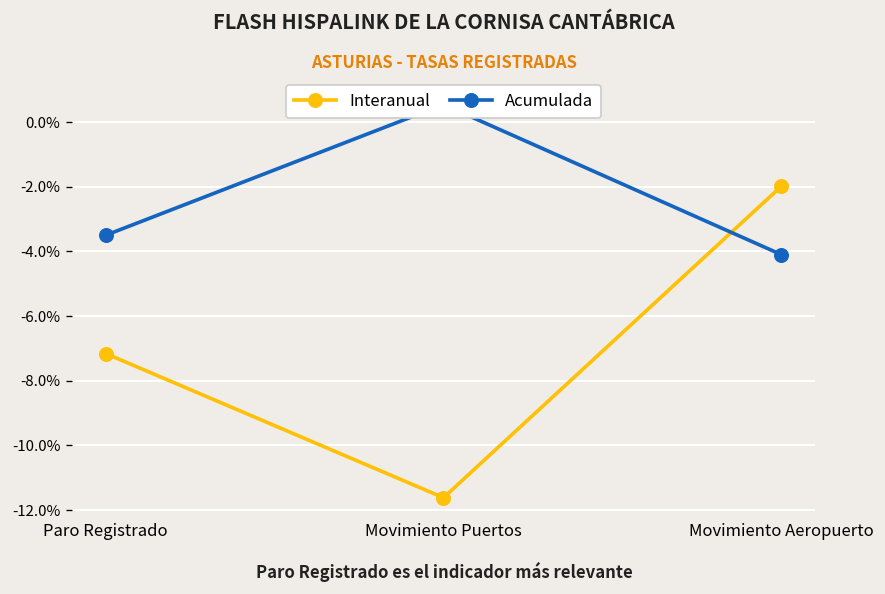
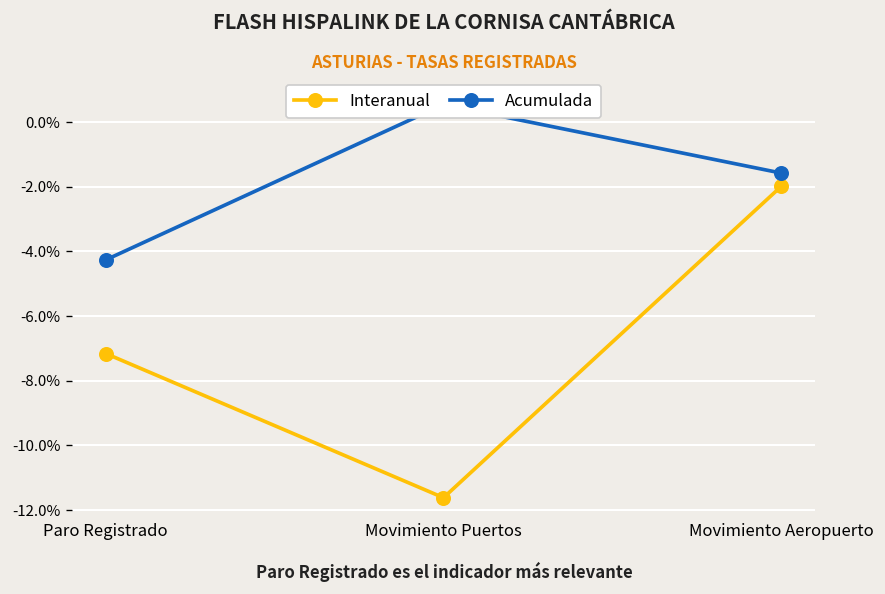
Acumulada, Paro Registrado: -3.5% -> -4.3%
Acumulada, Movimiento Aeropuerto: -4.1% -> -1.6%
